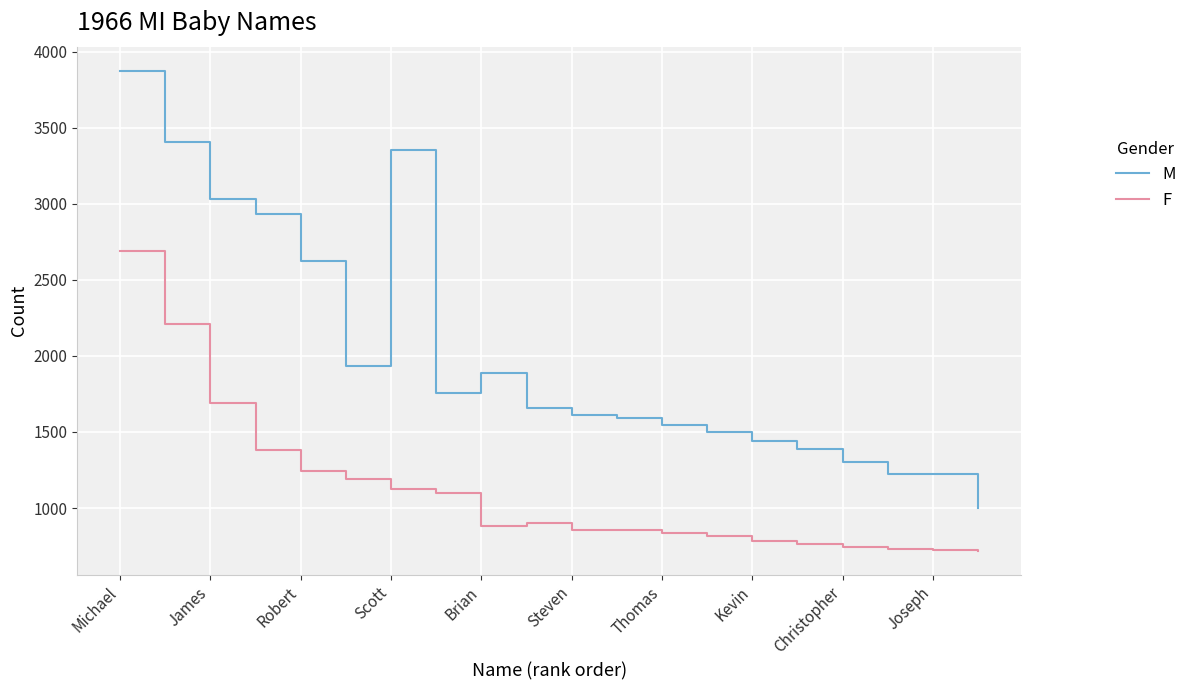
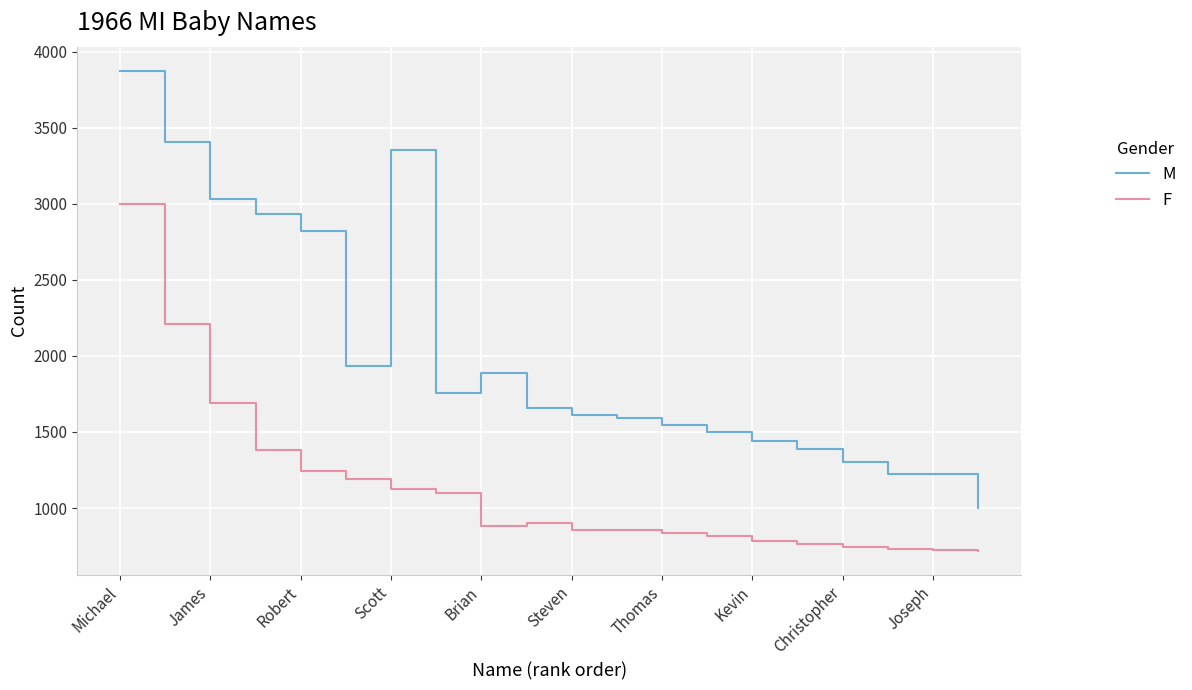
F, Michael: 2690 -> 3000
M, Robert: 2620 -> 2820
